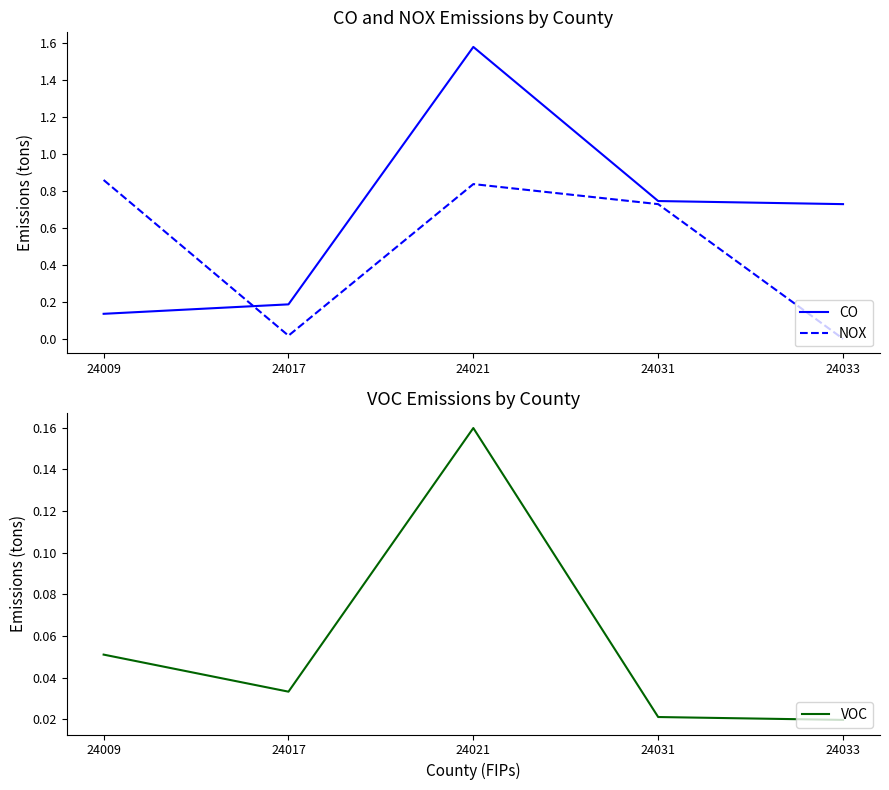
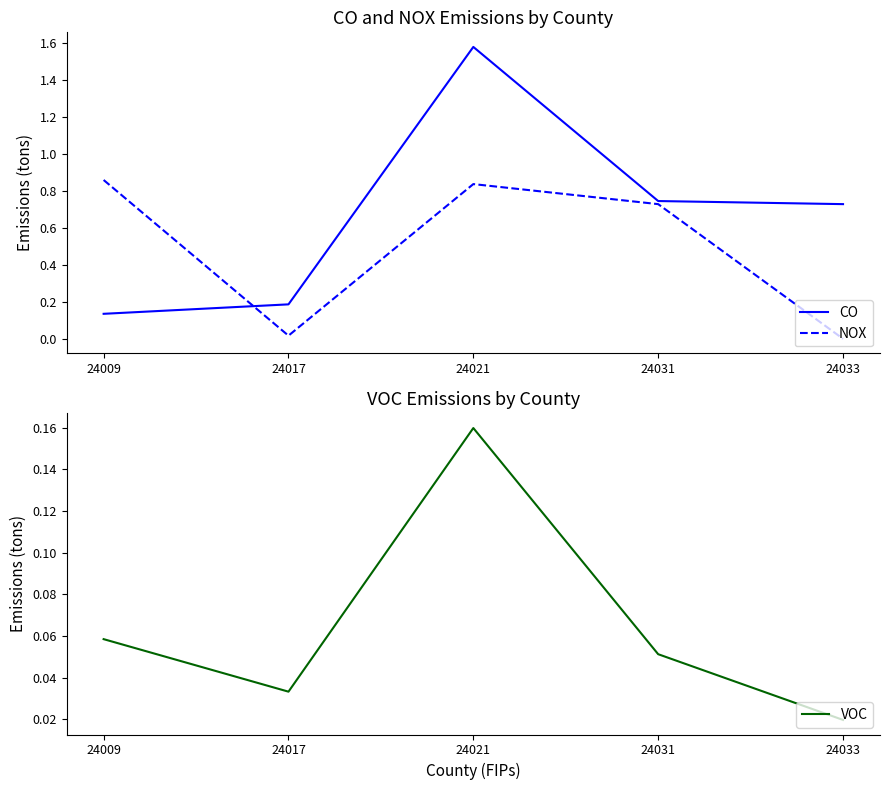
VOC Emissions by County, 24009: 0.051 -> 0.058
VOC Emissions by County, 24031: 0.021 -> 0.051
